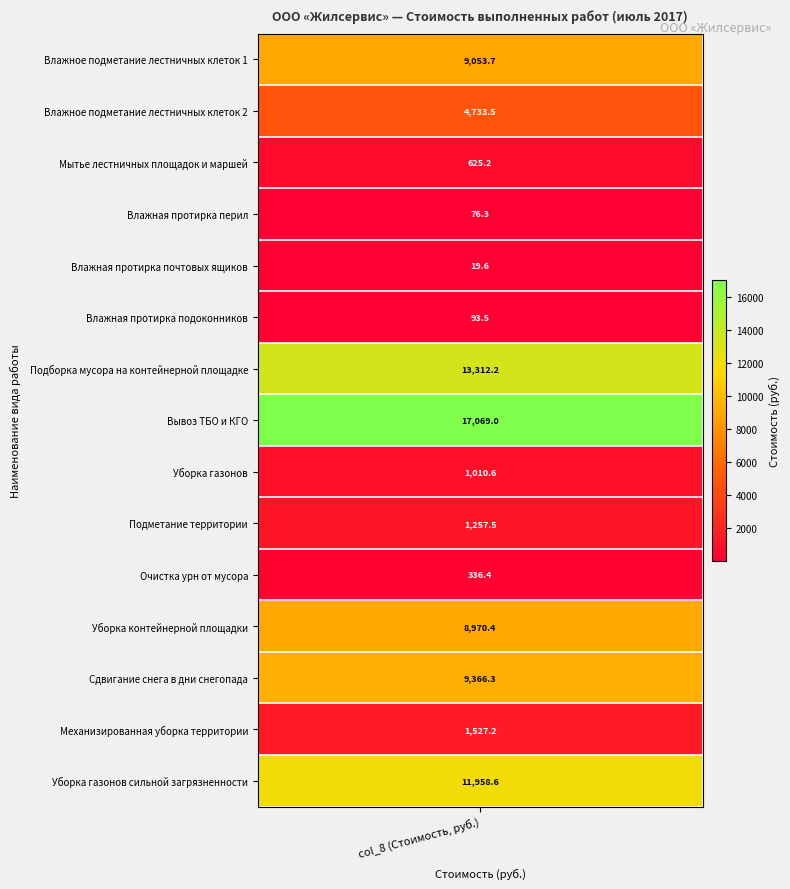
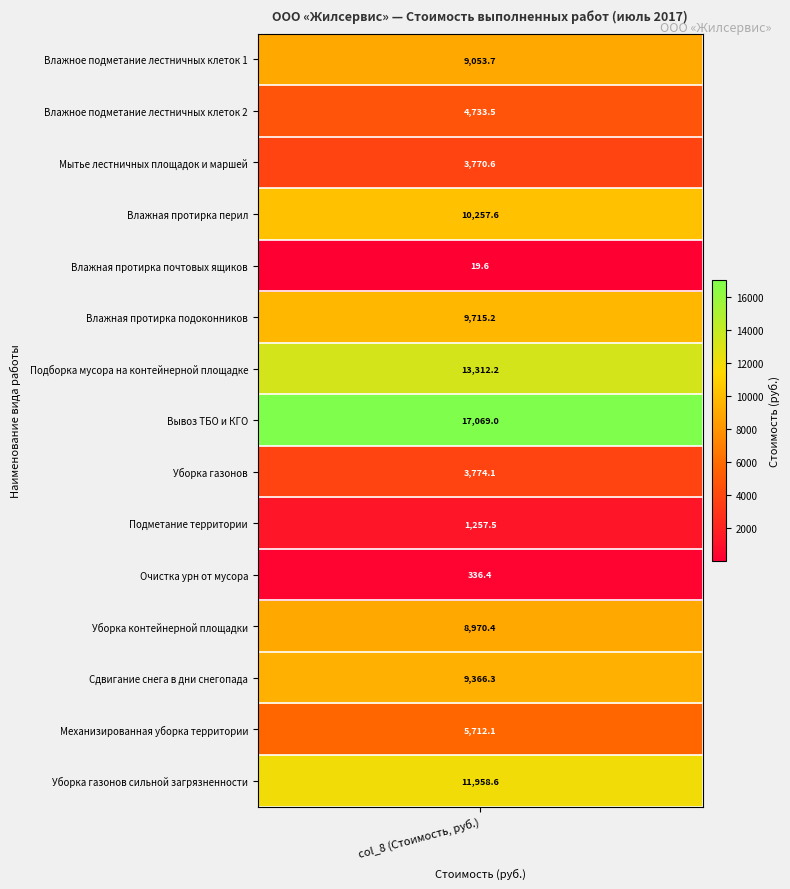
Мытье лестничных площадок и маршей, col_8 (Стоимость, руб.): 625.2 -> 3,770.6
Влажная протирка перил, col_8 (Стоимость, руб.): 76.3 -> 10,257.6
Влажная протирка подоконников, col_8 (Стоимость, руб.): 93.5 -> 9,715.2
Уборка газонов, col_8 (Стоимость, руб.): 1,010.6 -> 3,774.1
Механизированная уборка территории, col_8 (Стоимость, руб.): 1,527.2 -> 5,712.1
